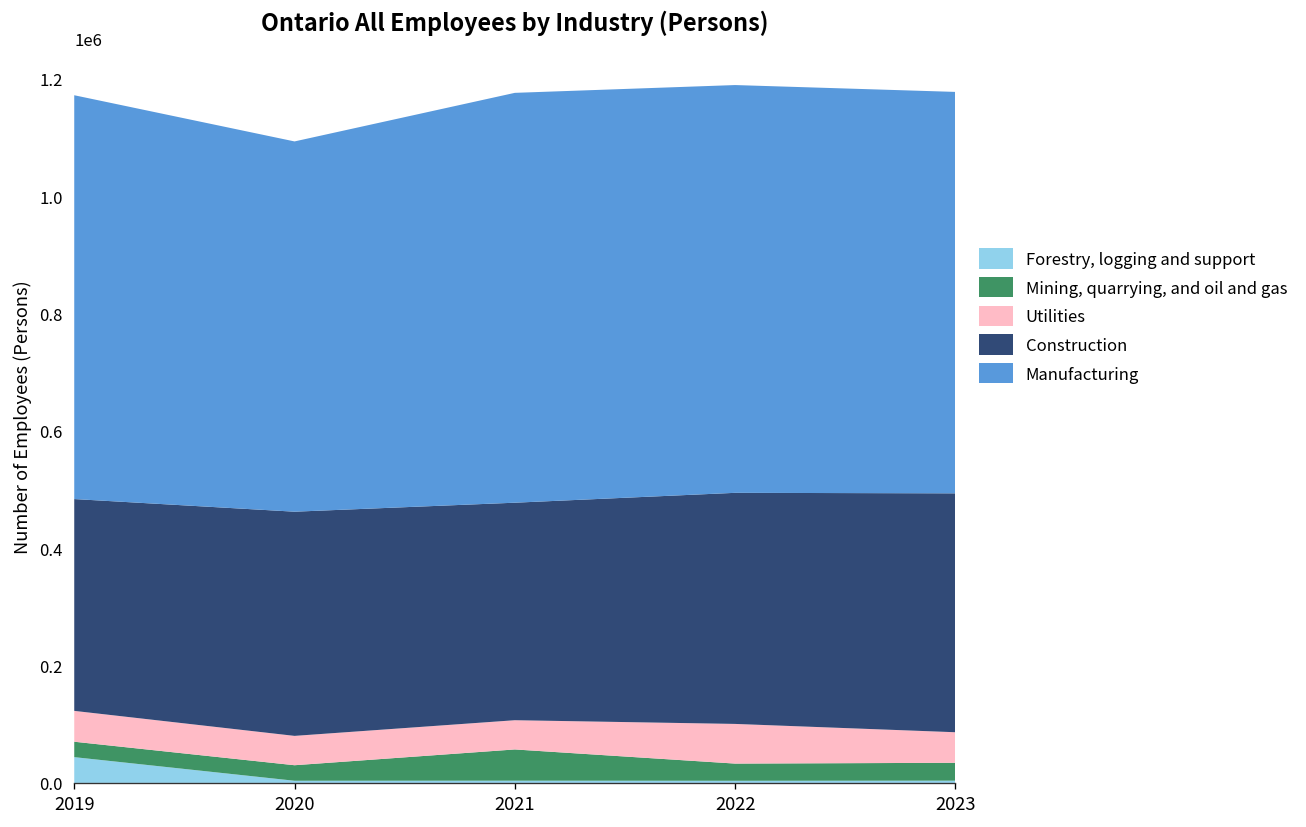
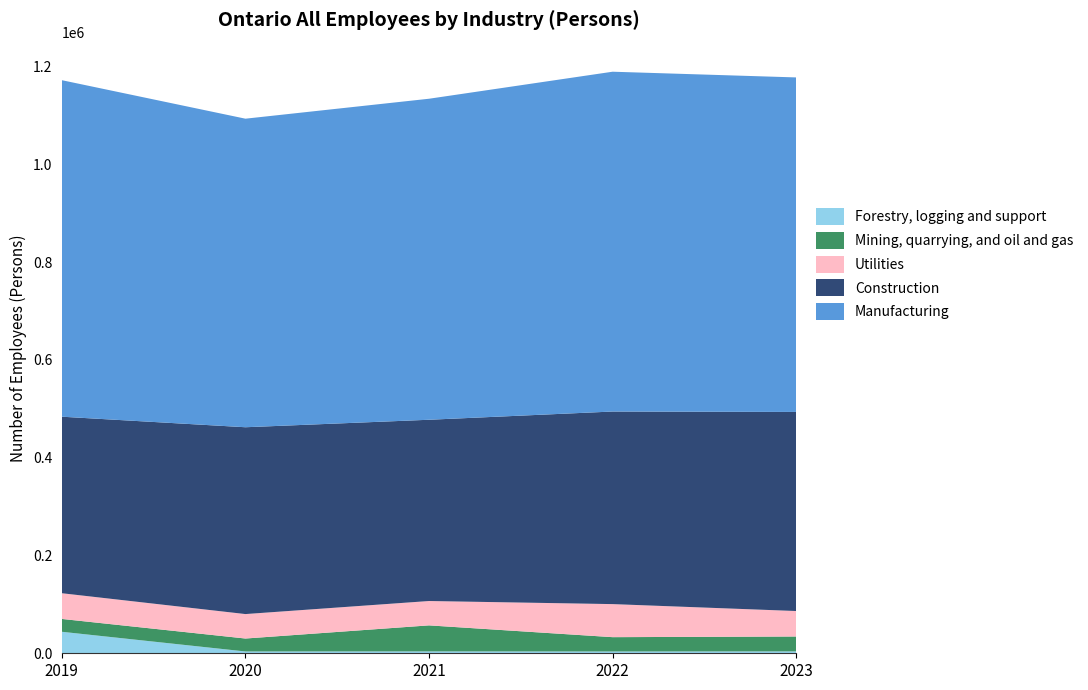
Manufacturing, 2021: 700000 -> 660000
